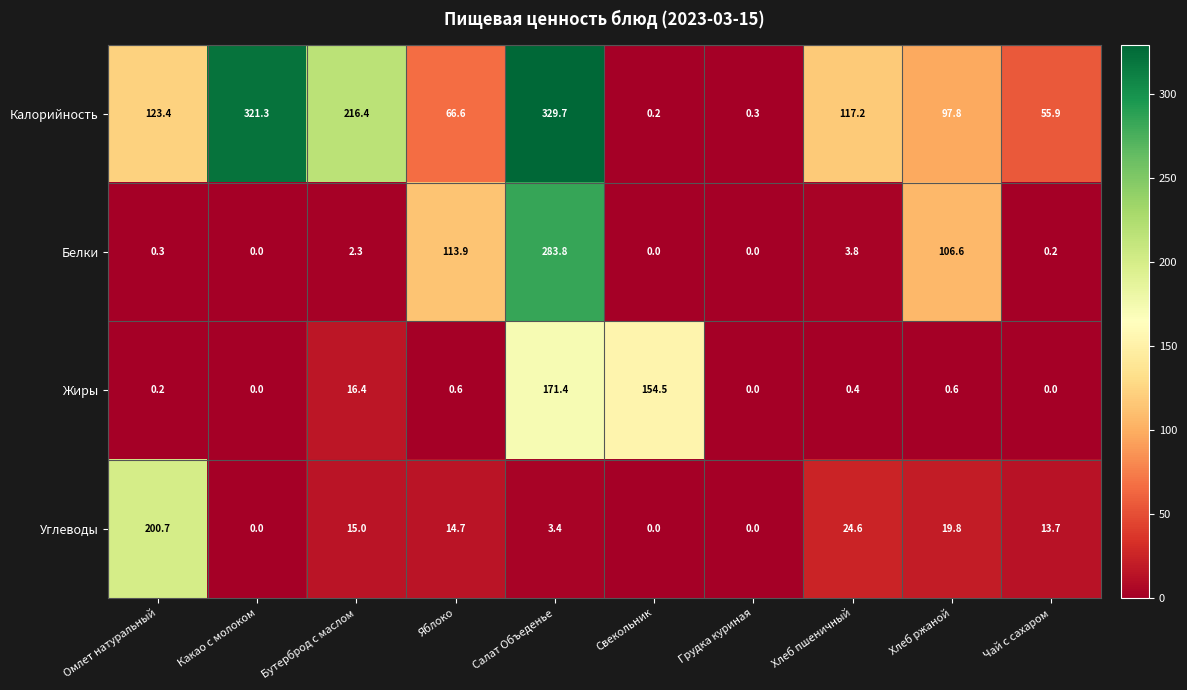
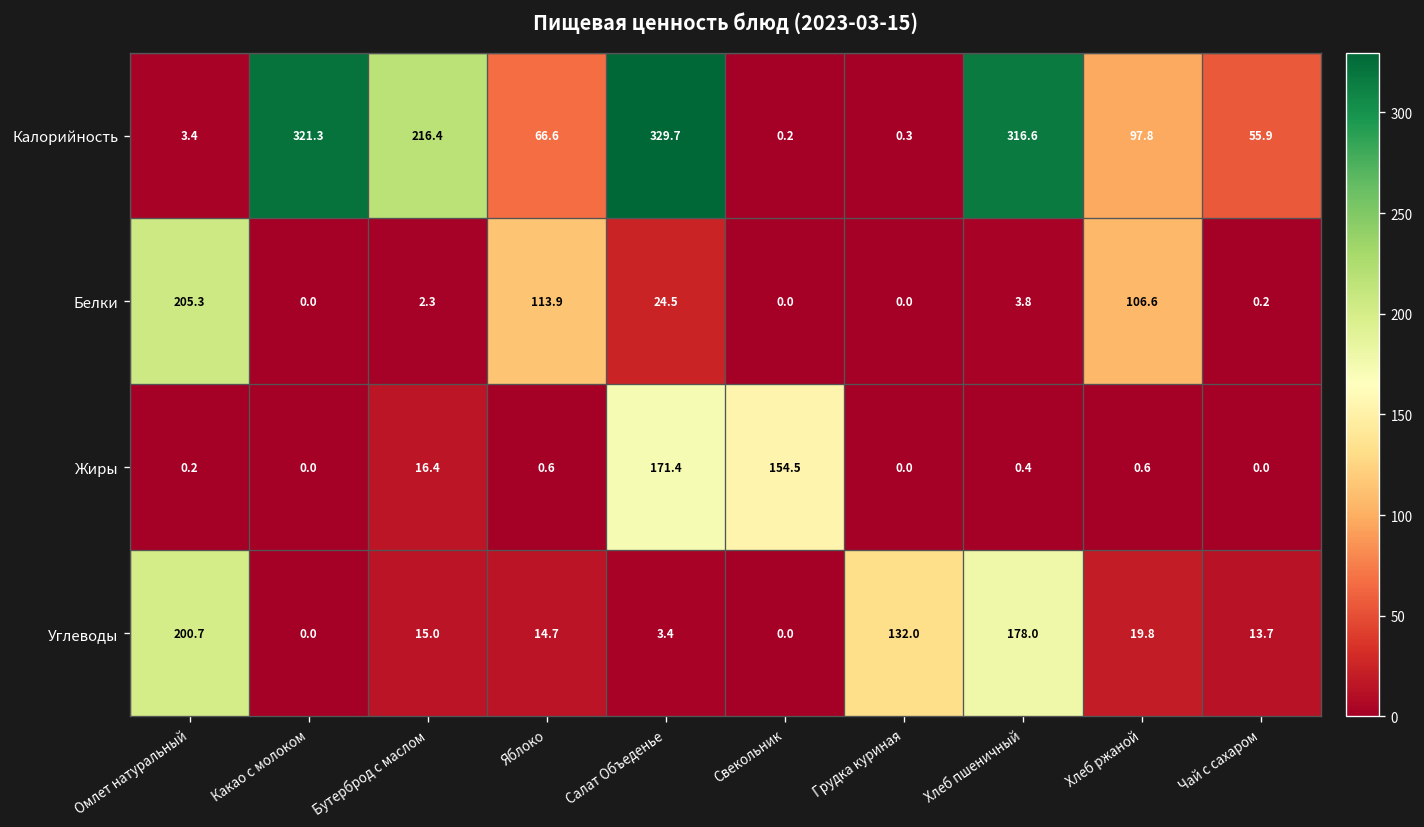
Калорийность, Омлет натуральный: 123.4 -> 3.4
Калорийность, Хлеб пшеничный: 117.2 -> 316.6
Белки, Омлет натуральный: 0.3 -> 205.3
Белки, Салат Объеденье: 283.8 -> 24.5
Углеводы, Грудка куриная: 0.0 -> 132.0
Углеводы, Хлеб пшеничный: 24.6 -> 178.0
